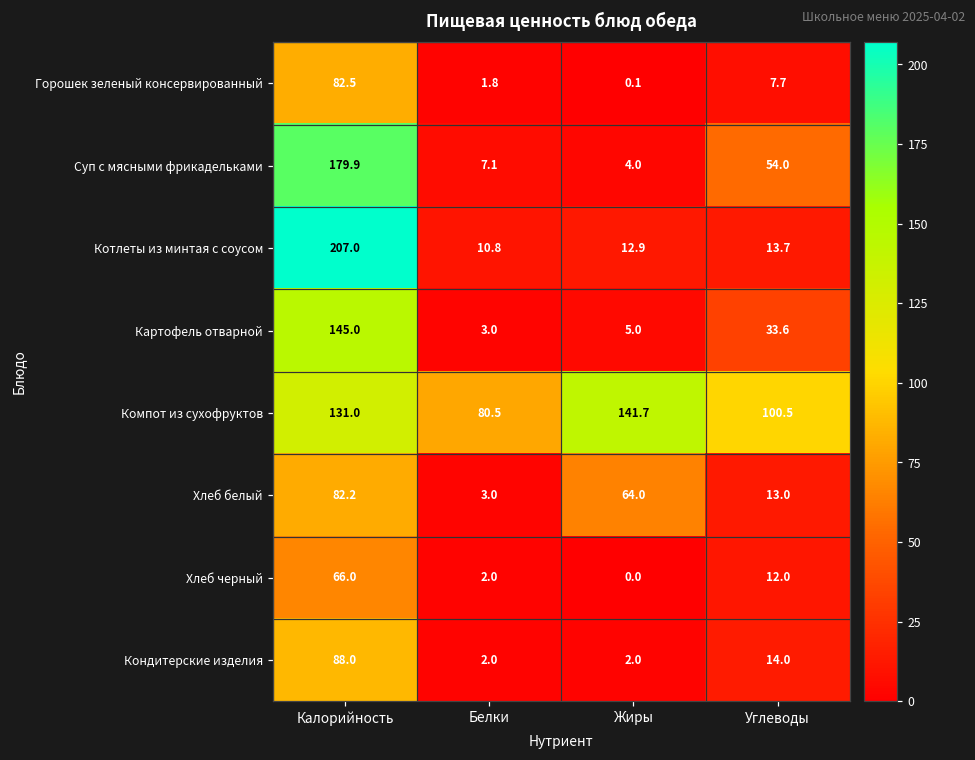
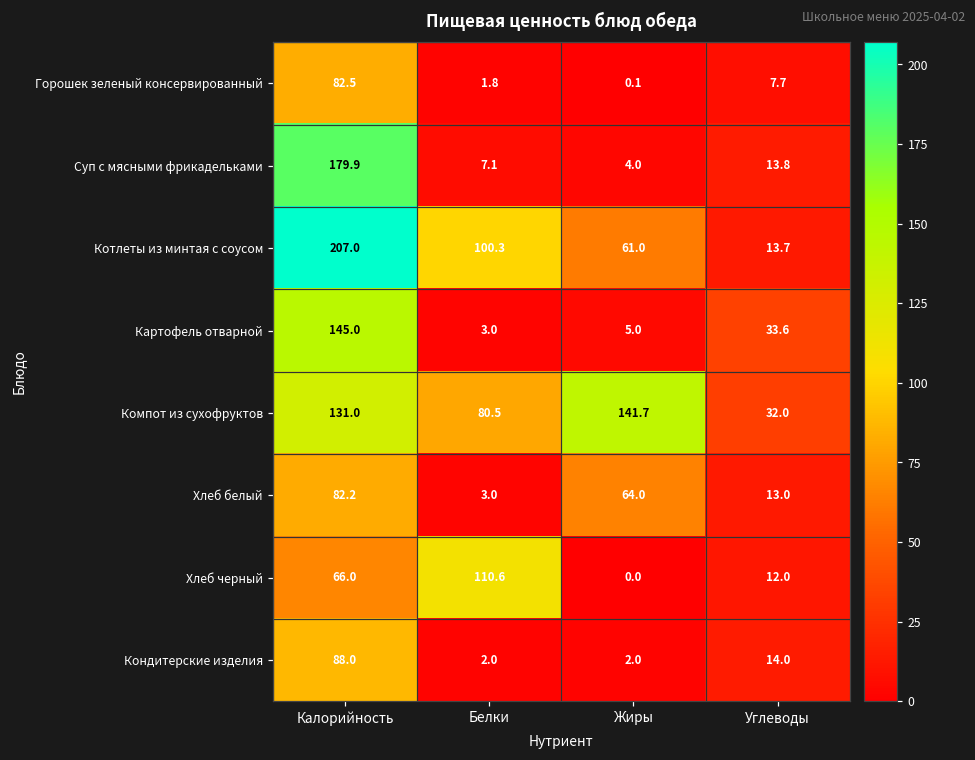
Суп с мясными фрикадельками, Углеводы: 54.0 -> 13.8
Котлеты из минтая с соусом, Белки: 10.8 -> 100.3
Котлеты из минтая с соусом, Жиры: 12.9 -> 61.0
Компот из сухофруктов, Углеводы: 100.5 -> 32.0
Хлеб черный, Белки: 2.0 -> 110.6
